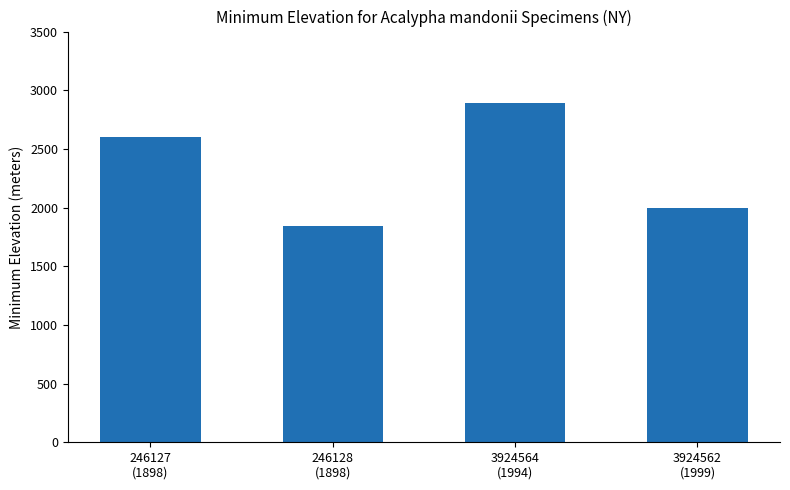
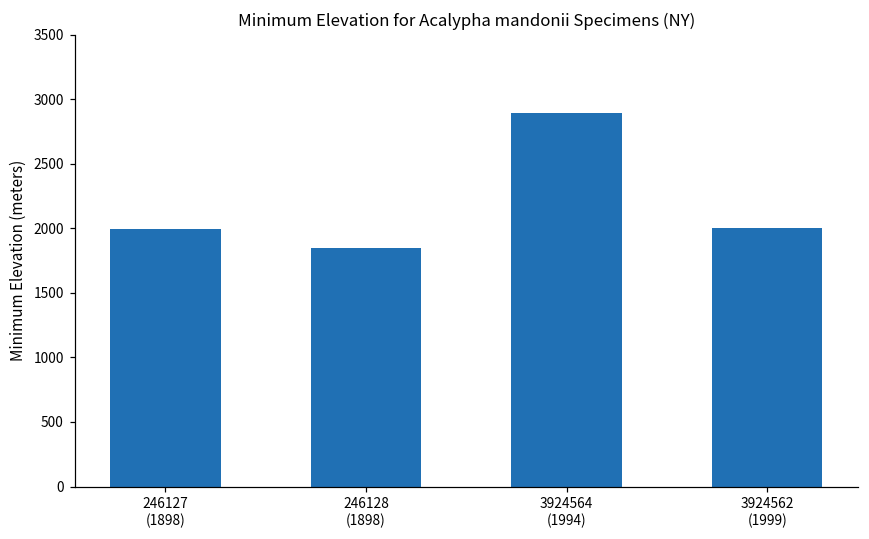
246127 (1898): 2600 -> 2000
